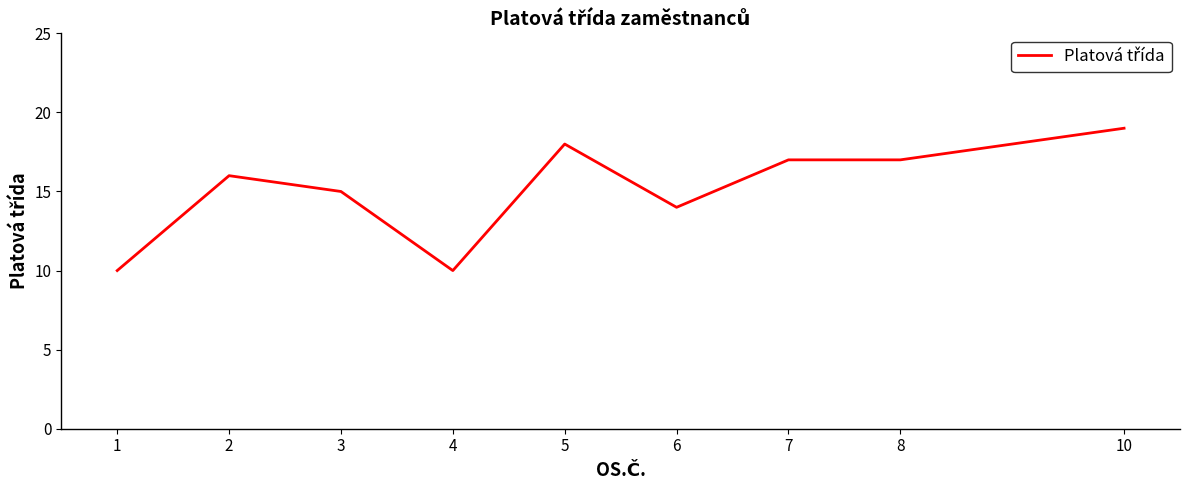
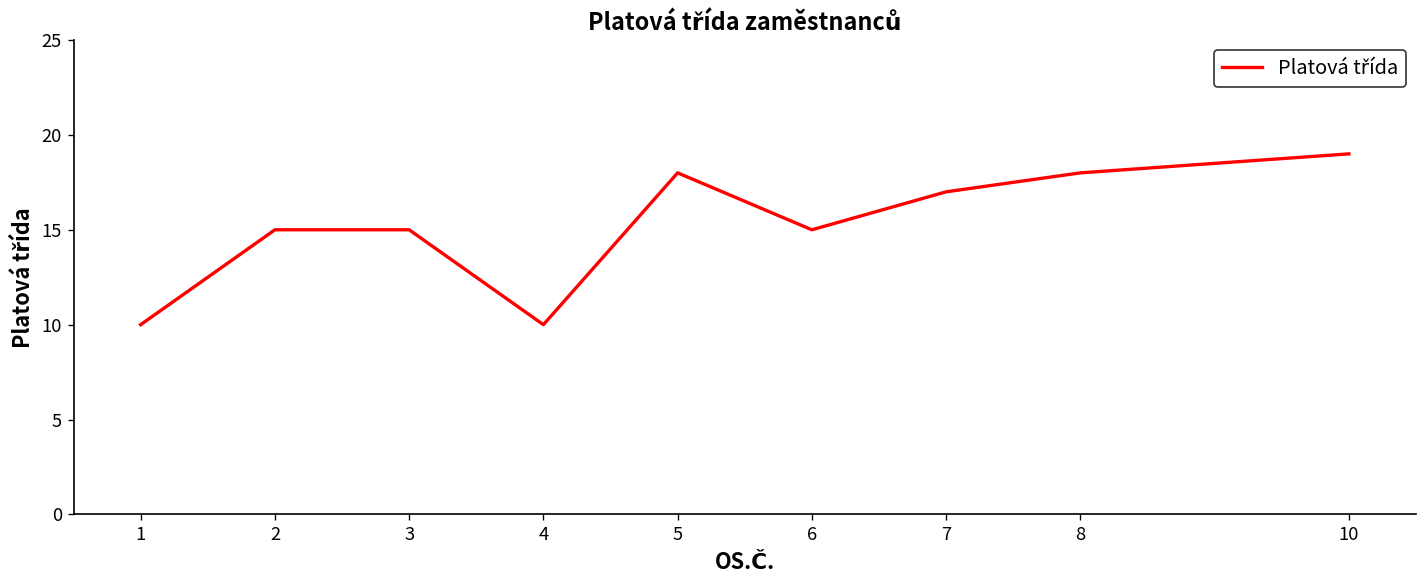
2: 16 -> 15
6: 14 -> 15
8: 17 -> 18
